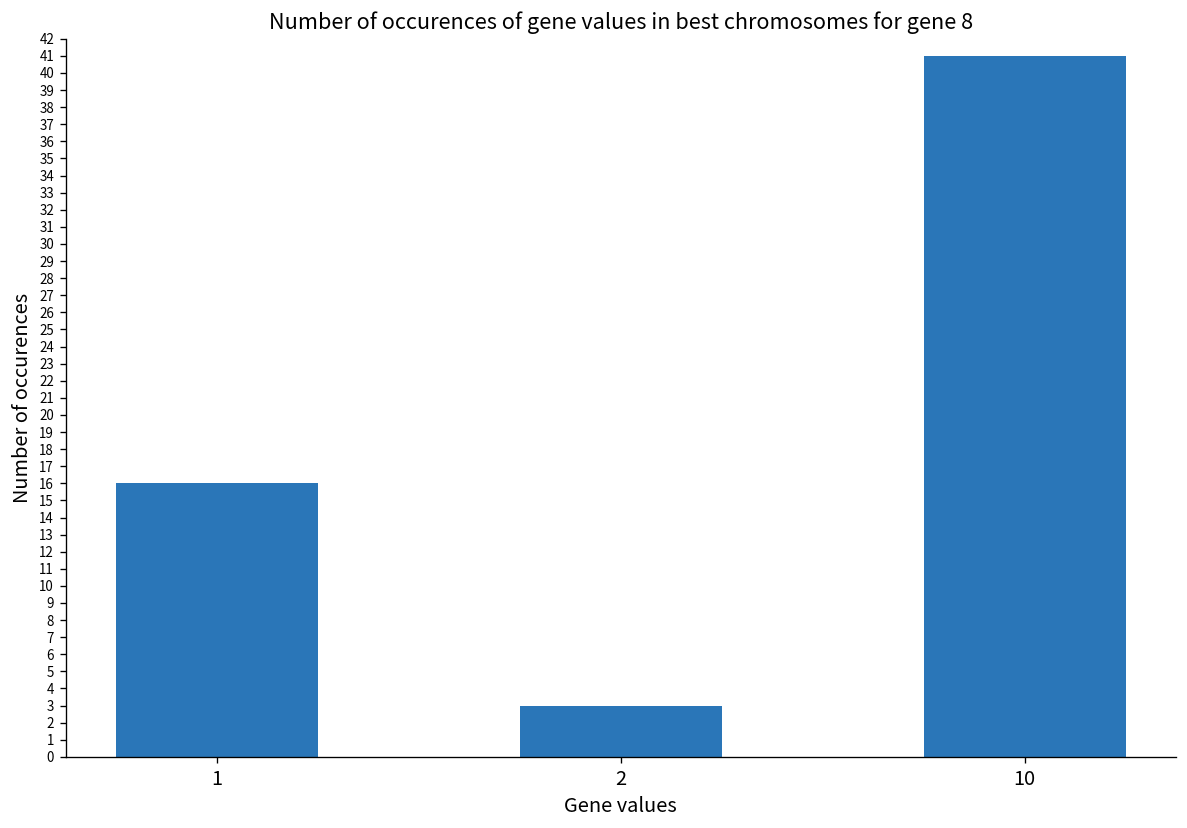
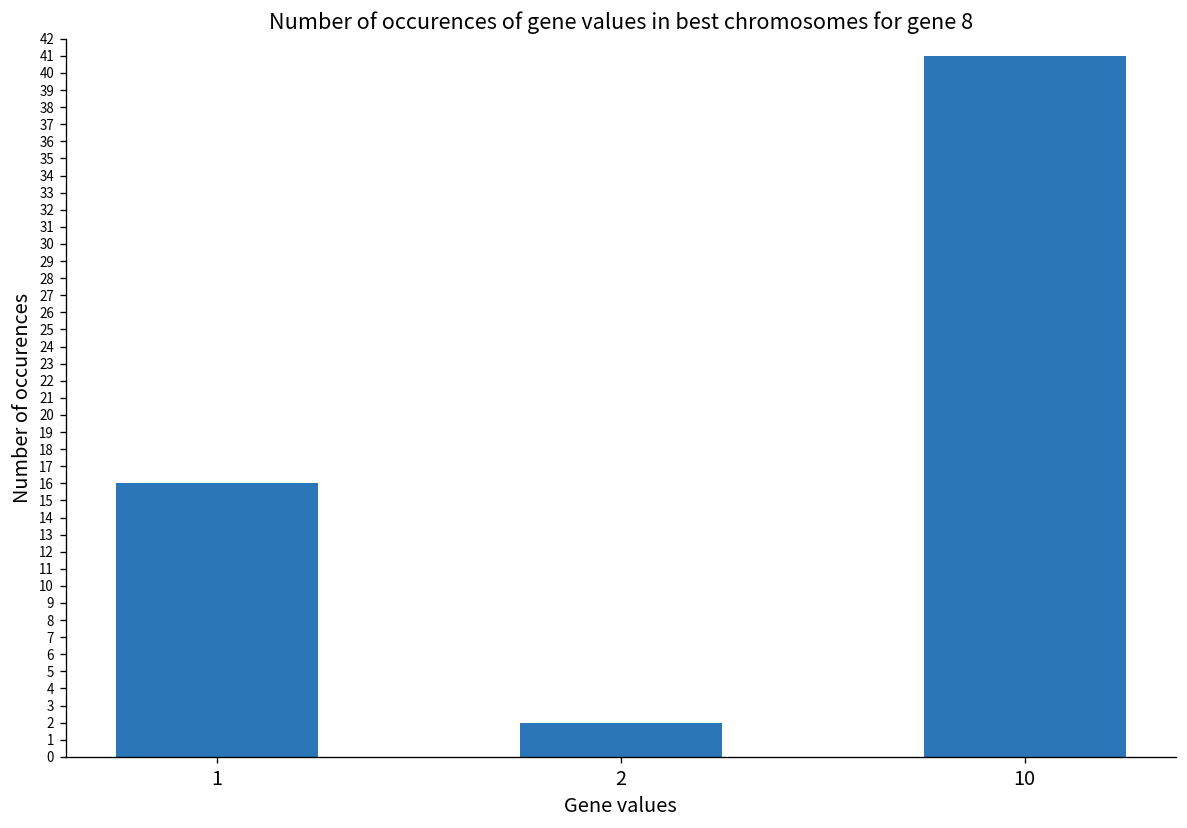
2: 3 -> 2
